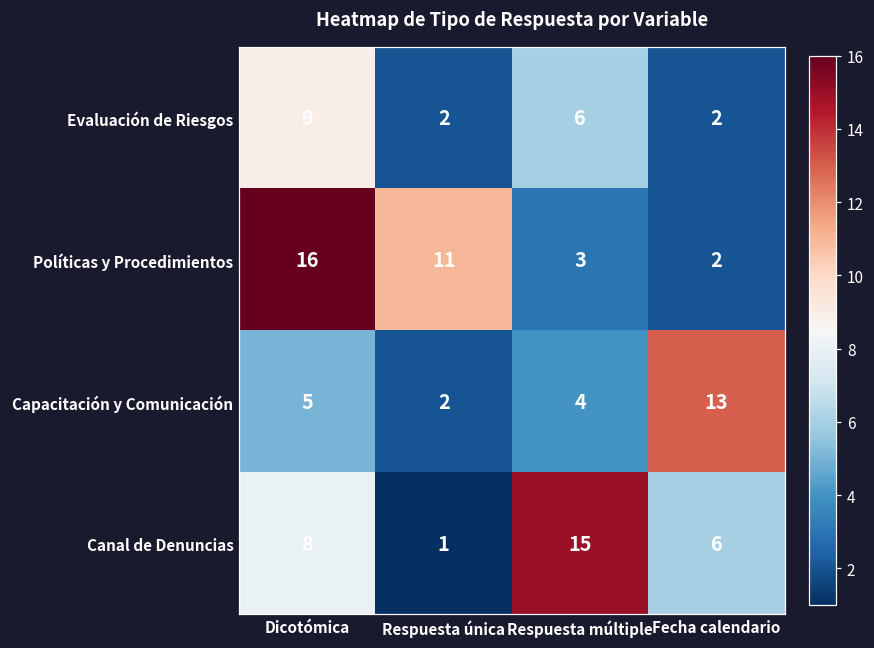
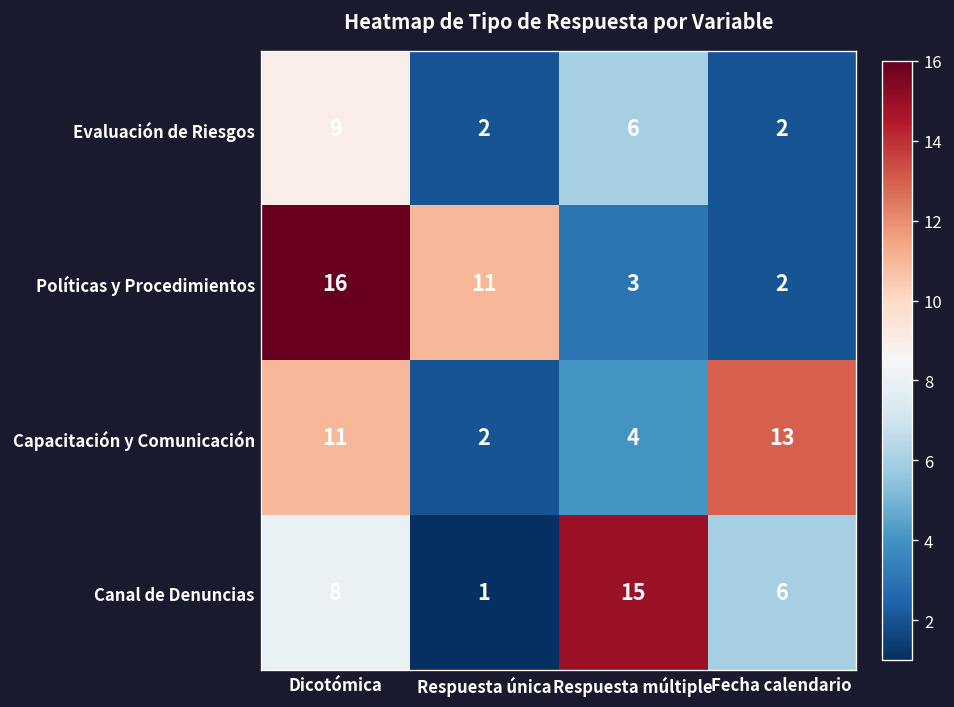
Capacitación y Comunicación, Dicotómica: 5 -> 11
